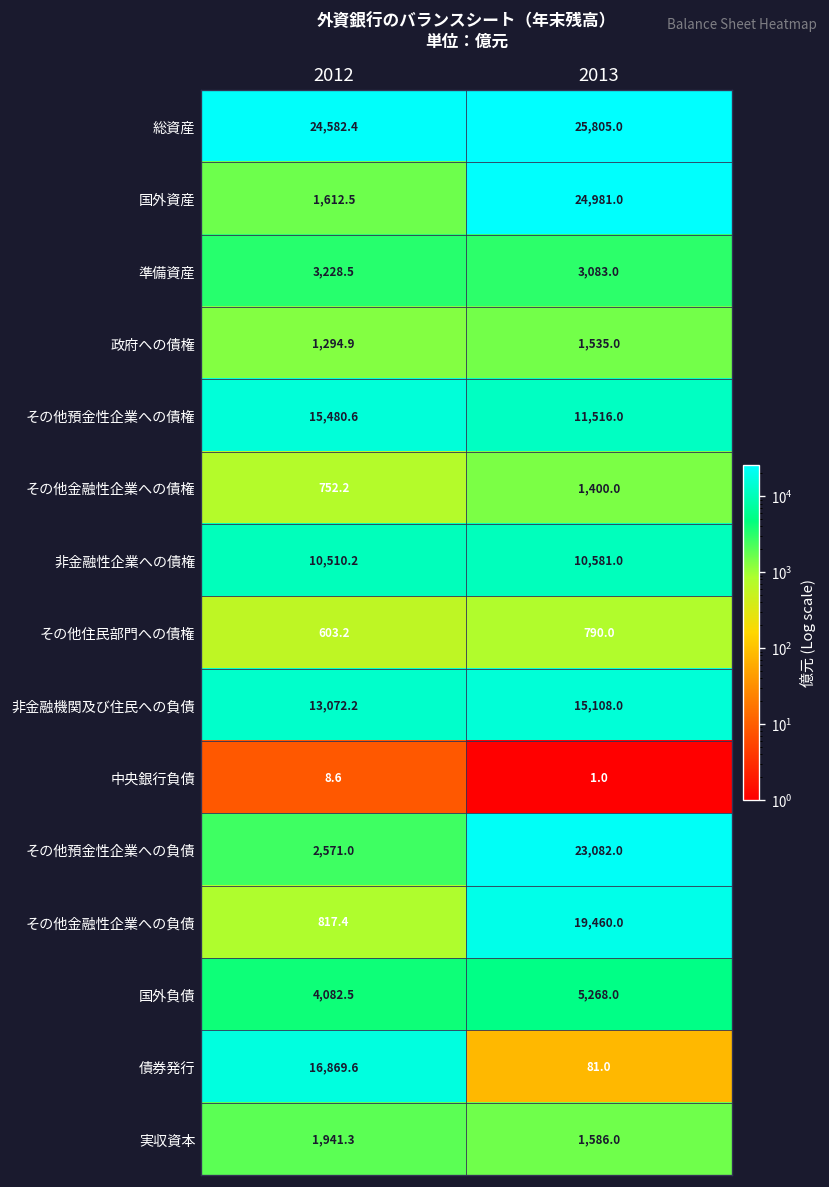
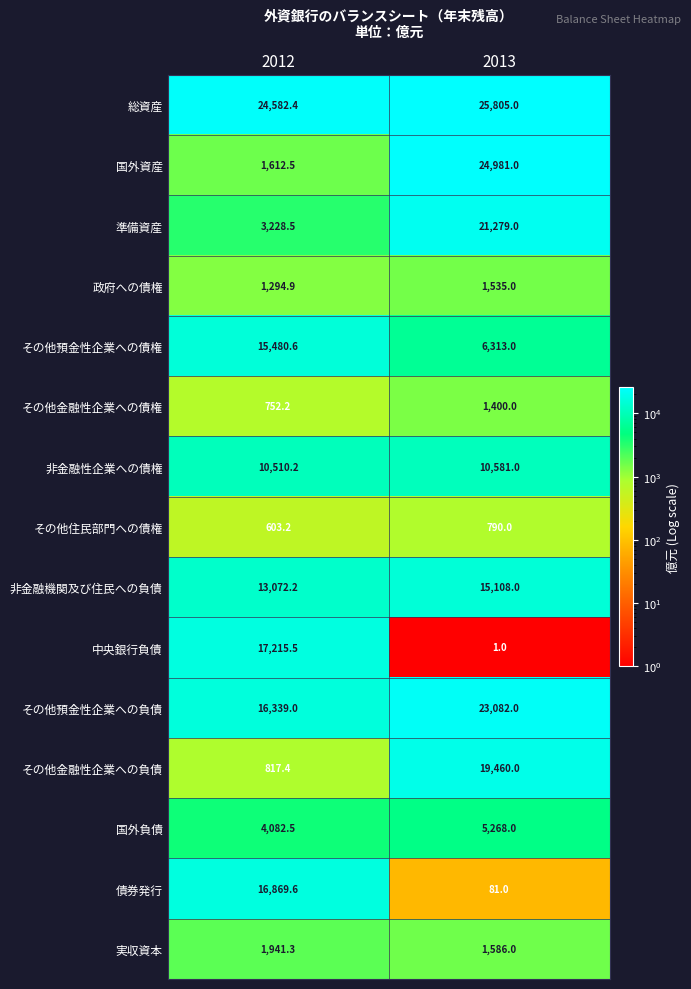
準備資産, 2013: 3,083.0 -> 21,279.0
その他預金性企業への債権, 2013: 11,516.0 -> 6,313.0
中央銀行負債, 2012: 8.6 -> 17,215.5
その他預金性企業への負債, 2012: 2,571.0 -> 16,339.0
